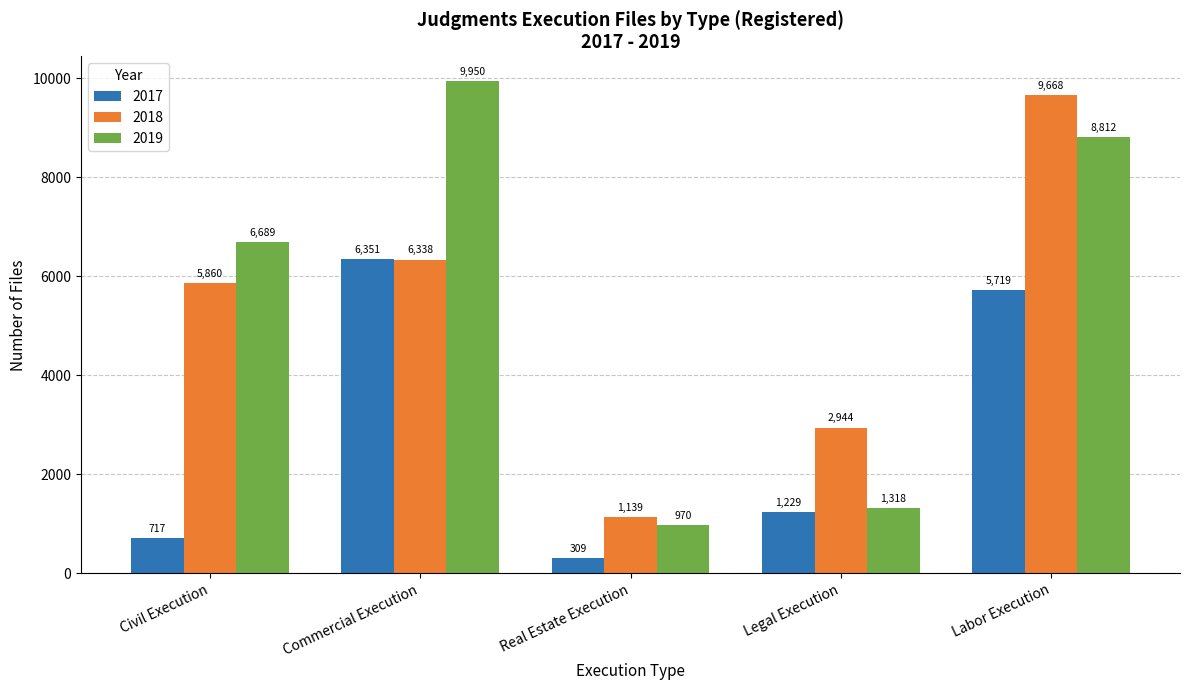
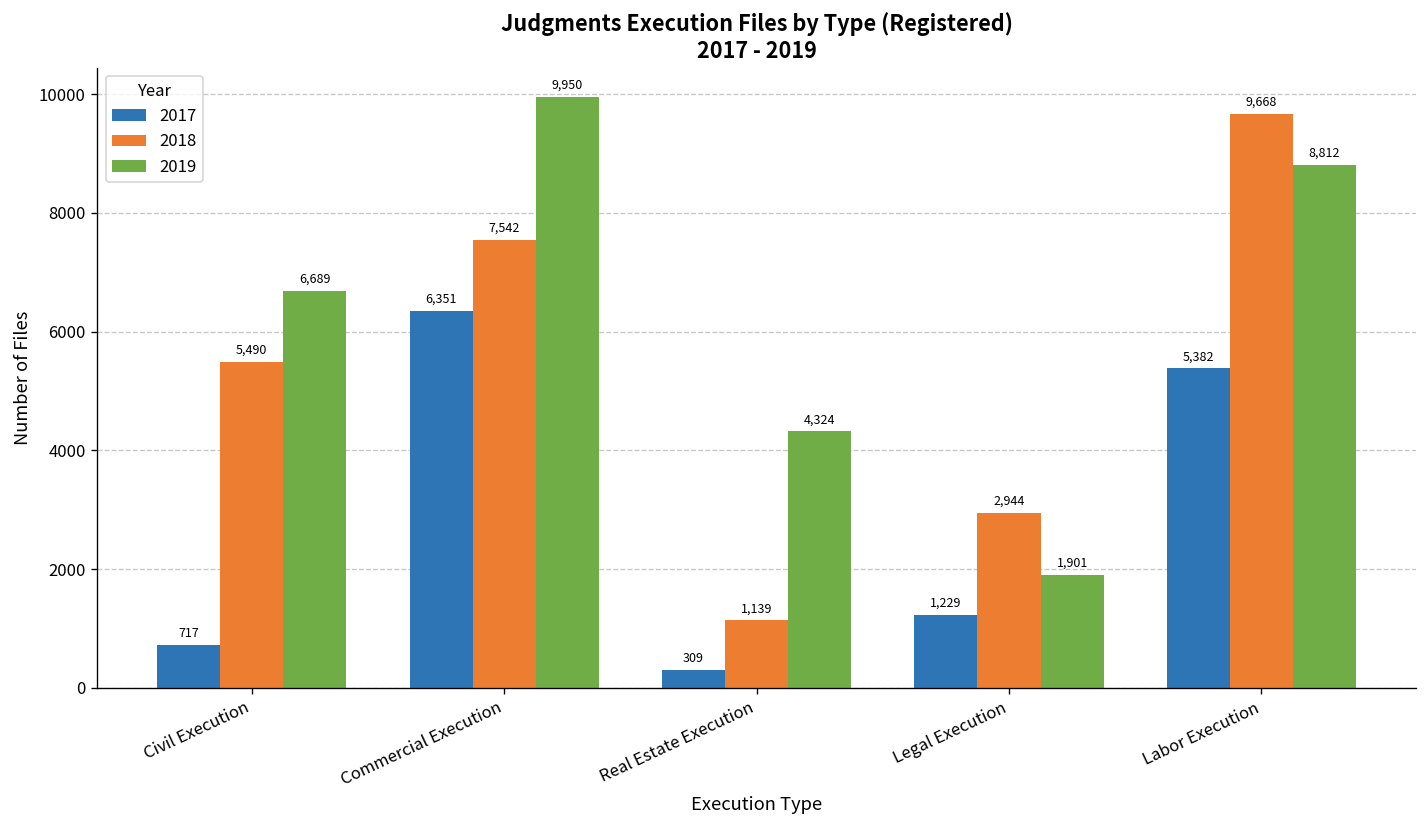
2018, Civil Execution: 5,860 -> 5,490
2018, Commercial Execution: 6,338 -> 7,542
2019, Real Estate Execution: 970 -> 4,324
2019, Legal Execution: 1,318 -> 1,901
2017, Labor Execution: 5,719 -> 5,382
